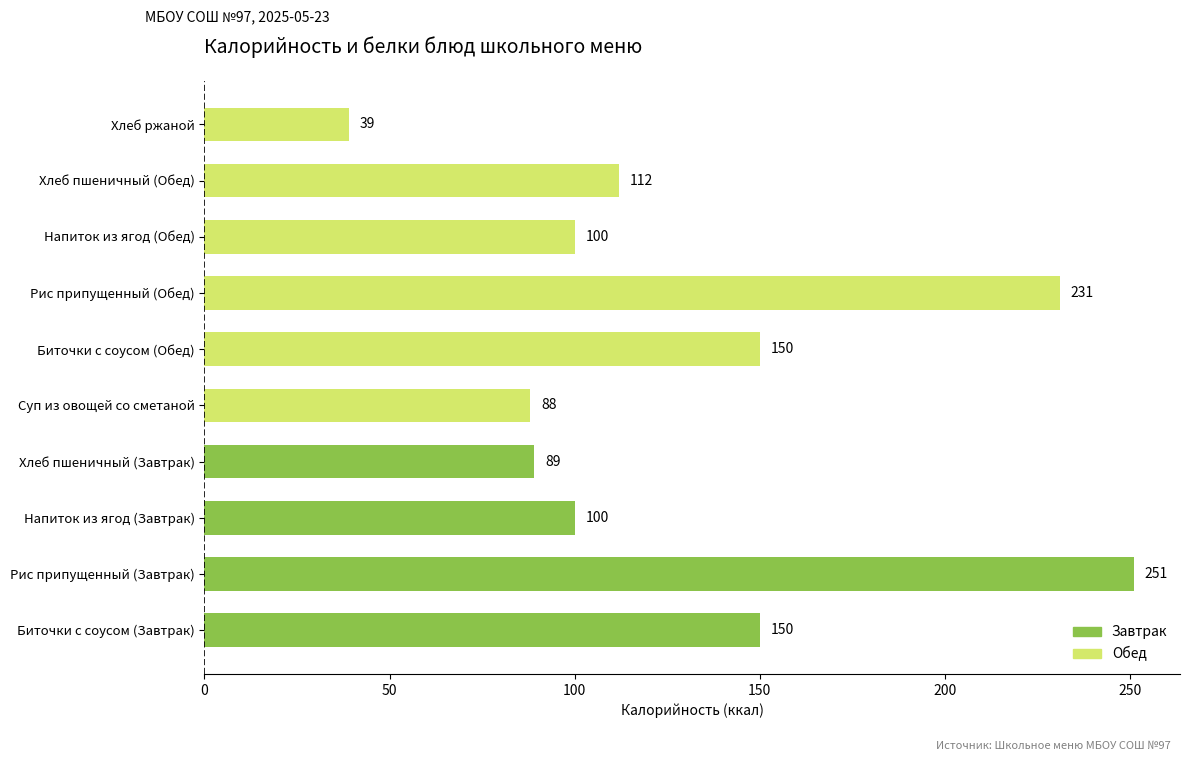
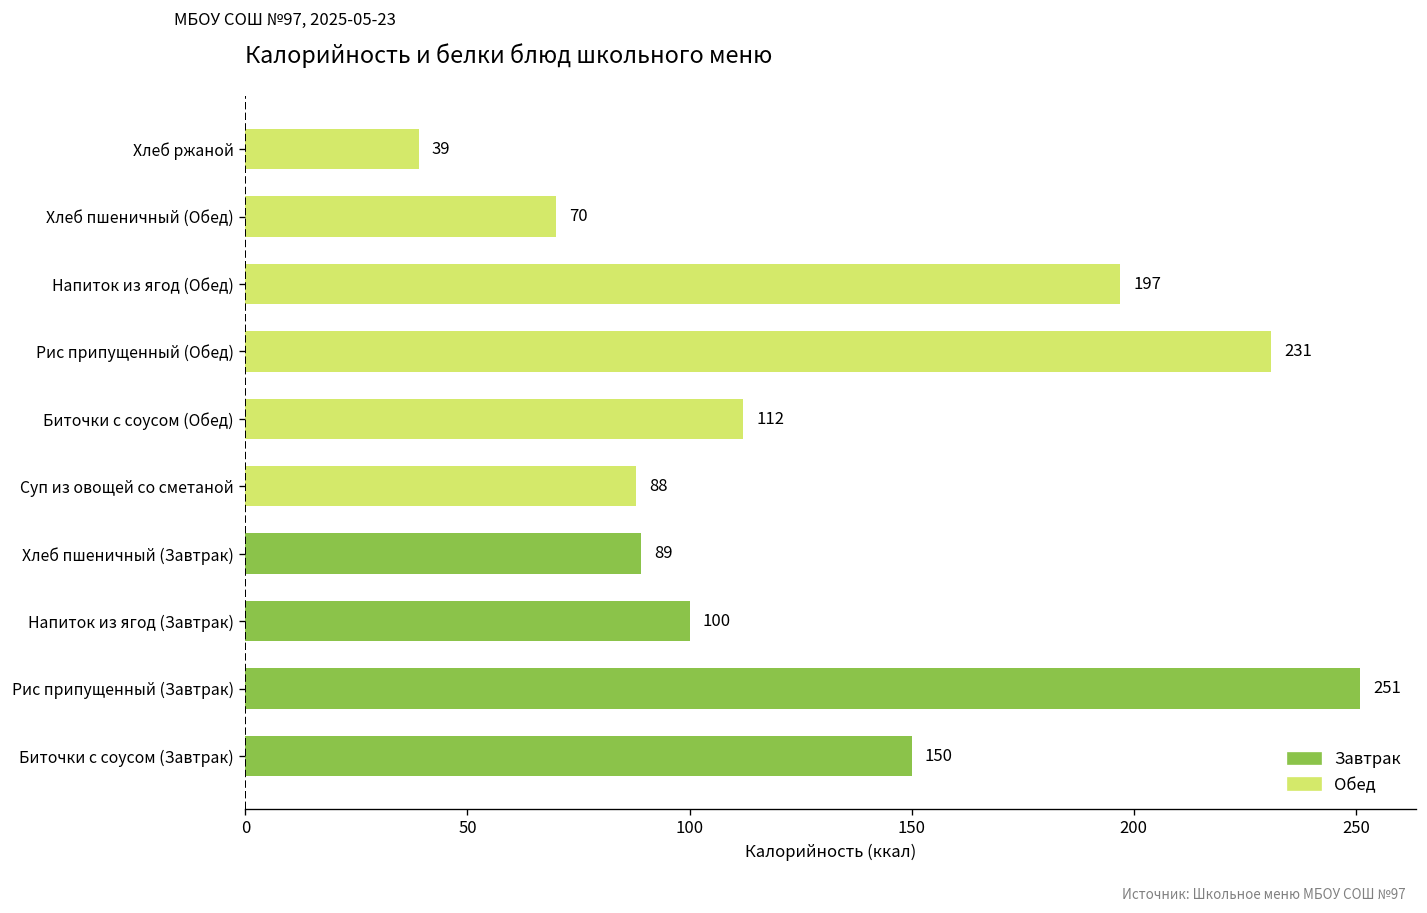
Хлеб пшеничный (Обед): 112 -> 70
Напиток из ягод (Обед): 100 -> 197
Биточки с соусом (Обед): 150 -> 112
